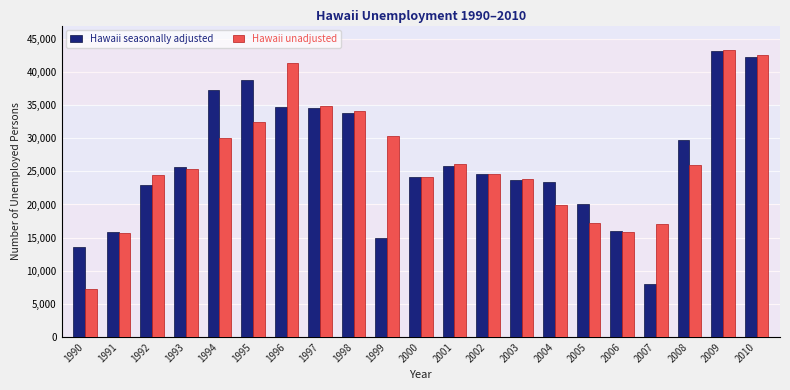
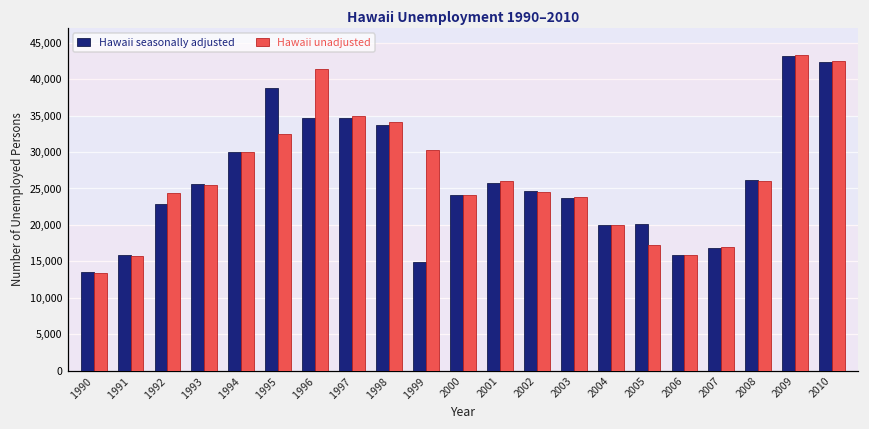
Hawaii unadjusted, 1990: 7,000 -> 13,000
Hawaii seasonally adjusted, 1994: 37,000 -> 30,000
Hawaii seasonally adjusted, 2004: 23,000 -> 20,000
Hawaii seasonally adjusted, 2007: 8,000 -> 17,000
Hawaii seasonally adjusted, 2008: 30,000 -> 26,000
